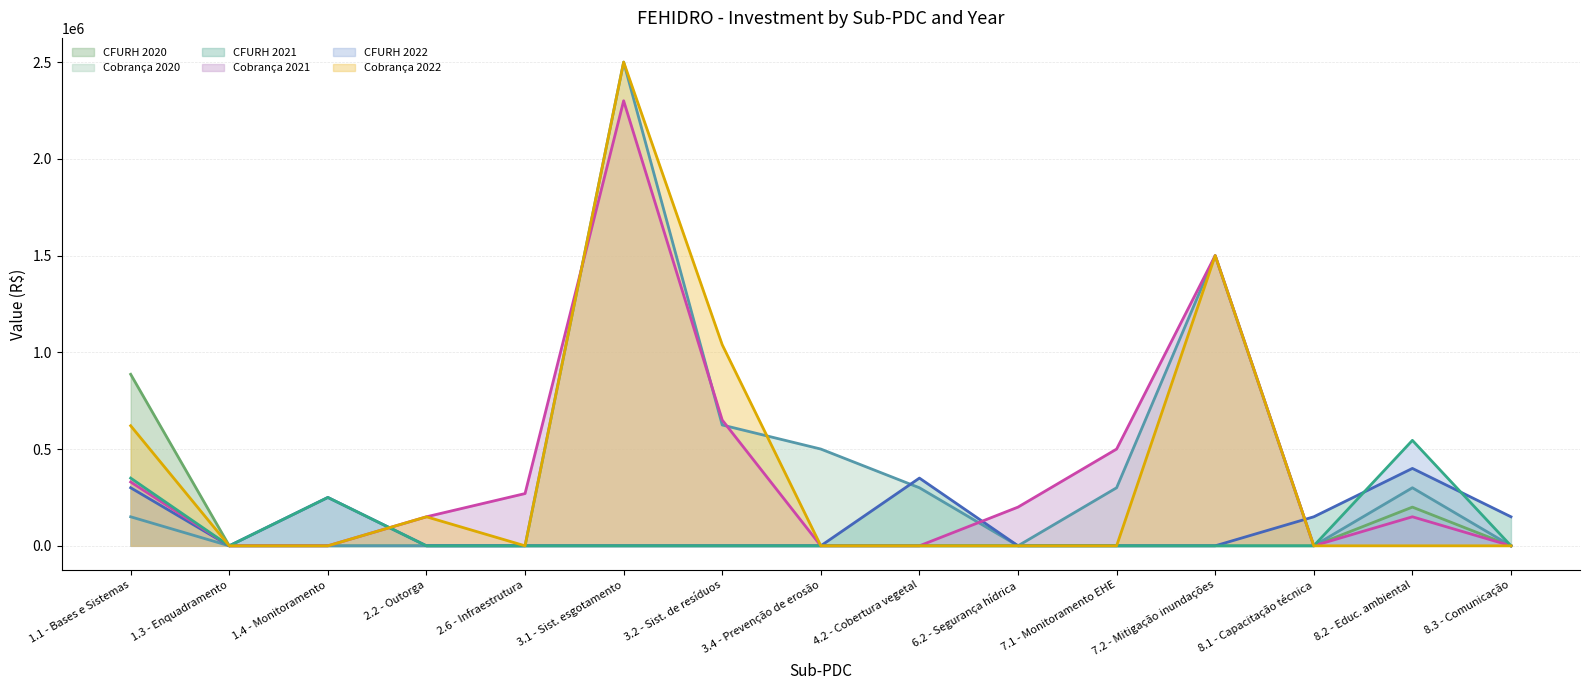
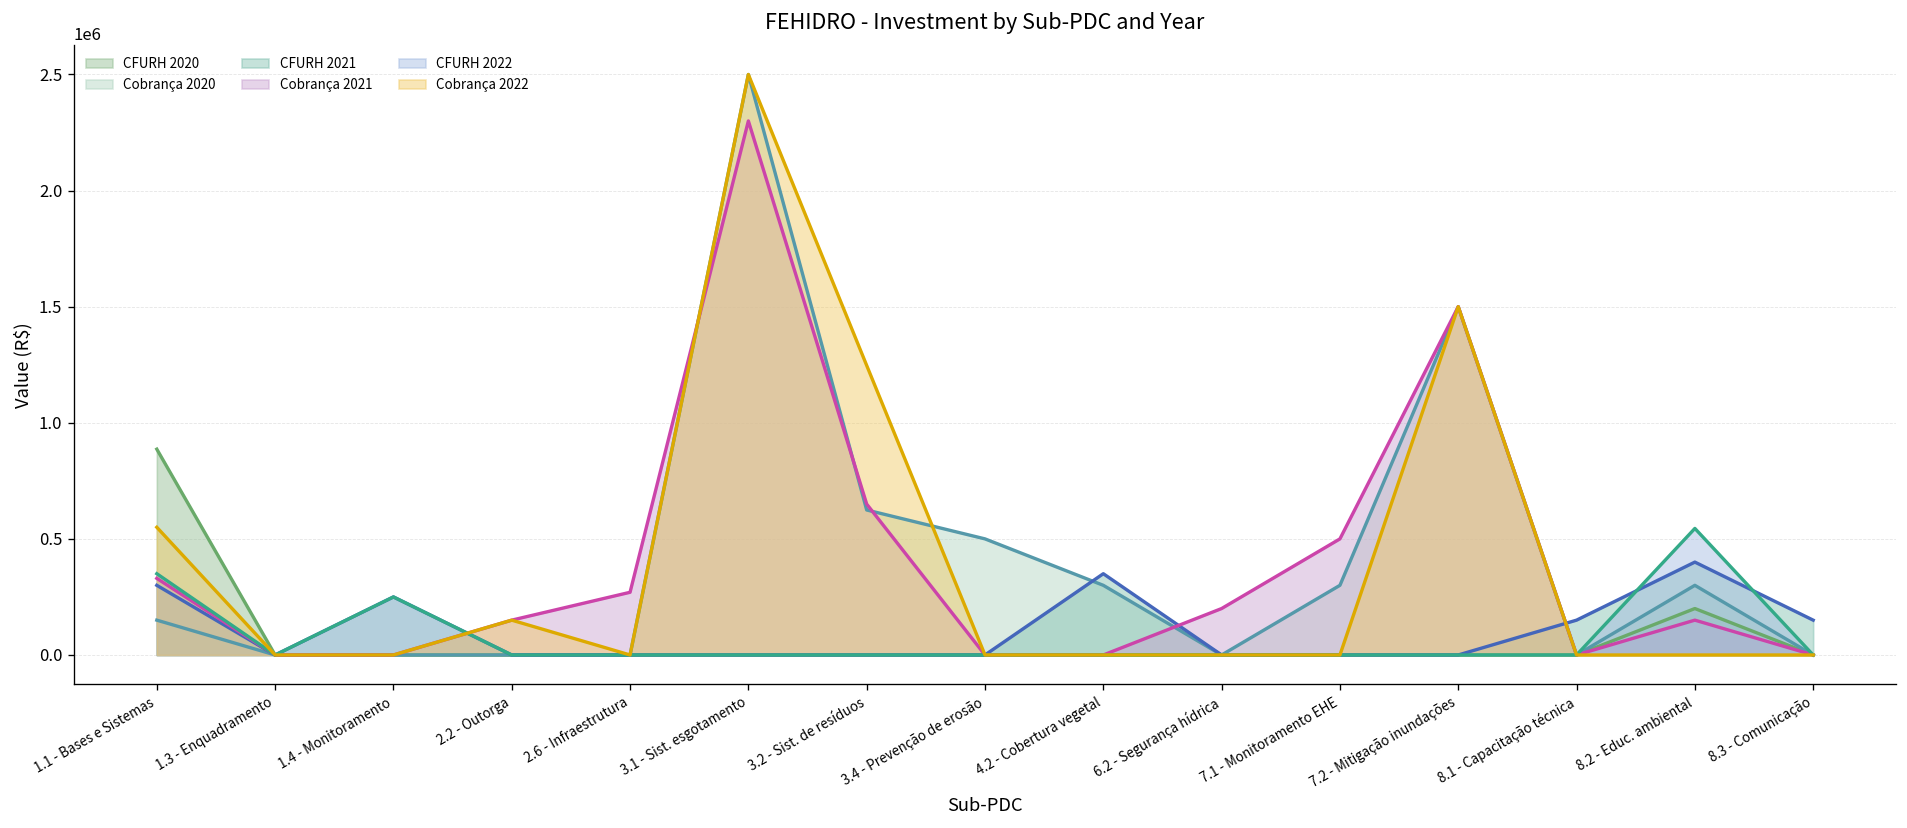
Cobrança 2022, 1.1 - Bases e Sistemas: 620000 -> 550000
Cobrança 2022, 3.2 - Sist. de resíduos: 1040000 -> 1250000
